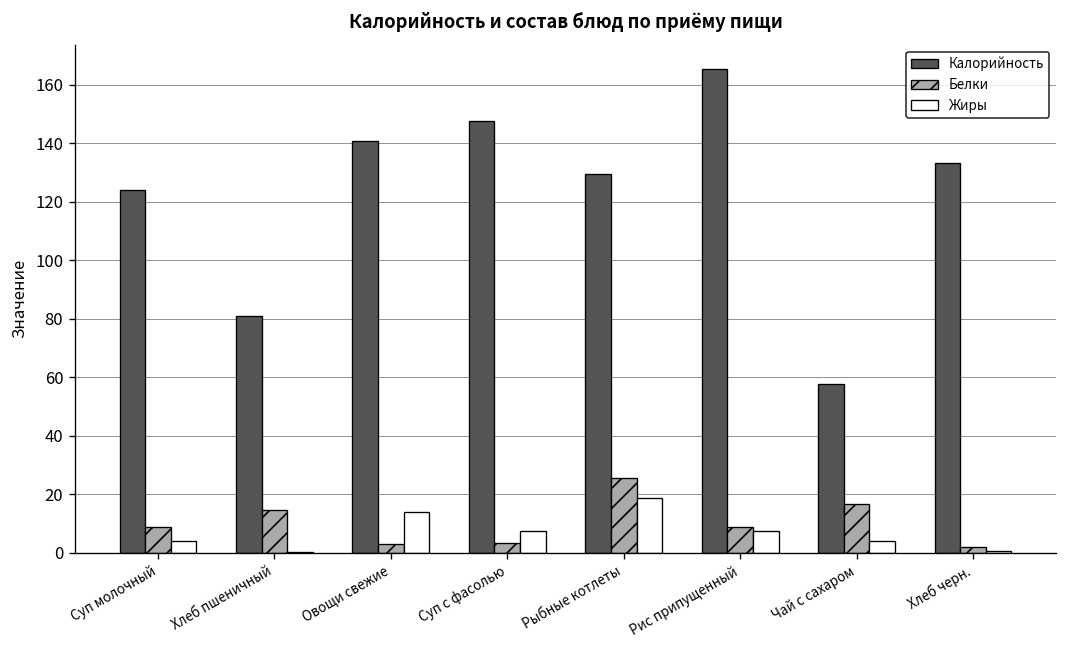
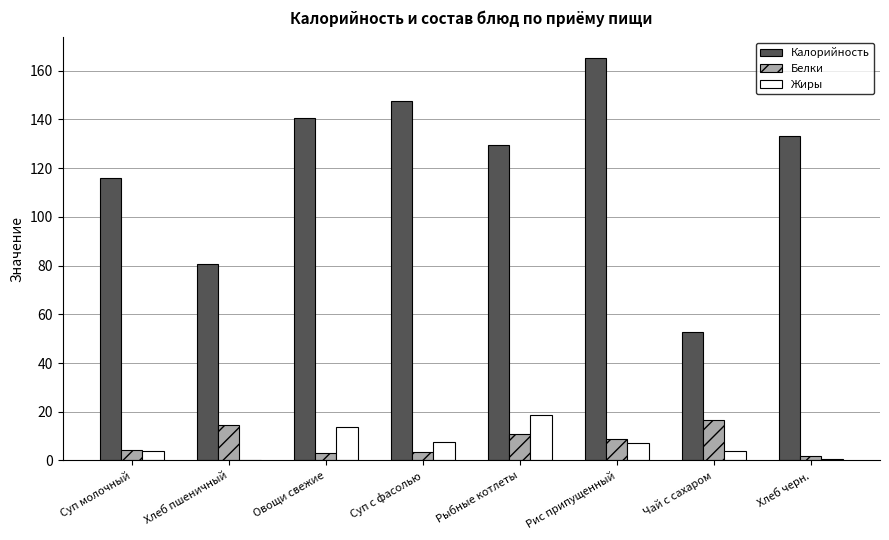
Калорийность, Суп молочный: 124 -> 116
Белки, Суп молочный: 9 -> 4
Белки, Рыбные котлеты: 25 -> 11
Калорийность, Чай с сахаром: 58 -> 53
